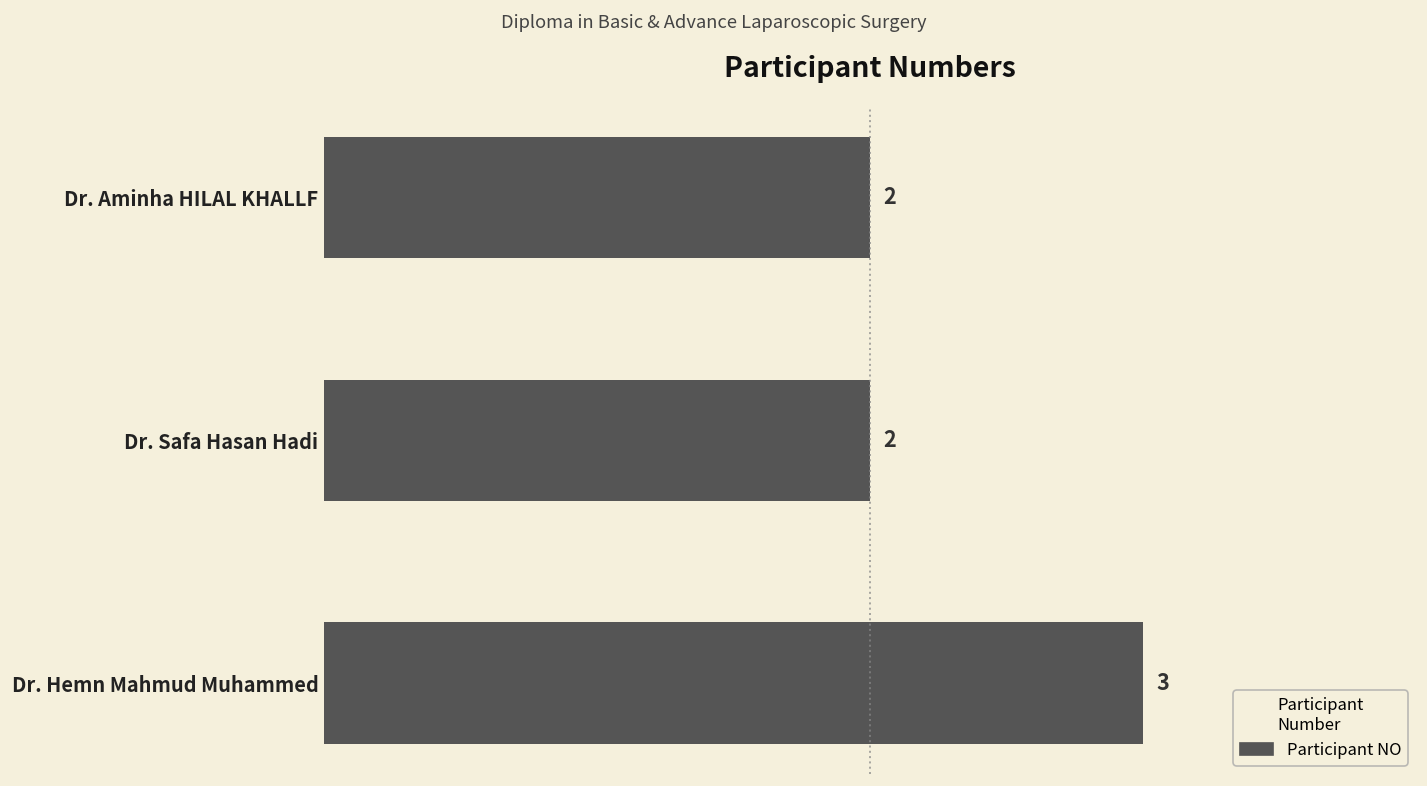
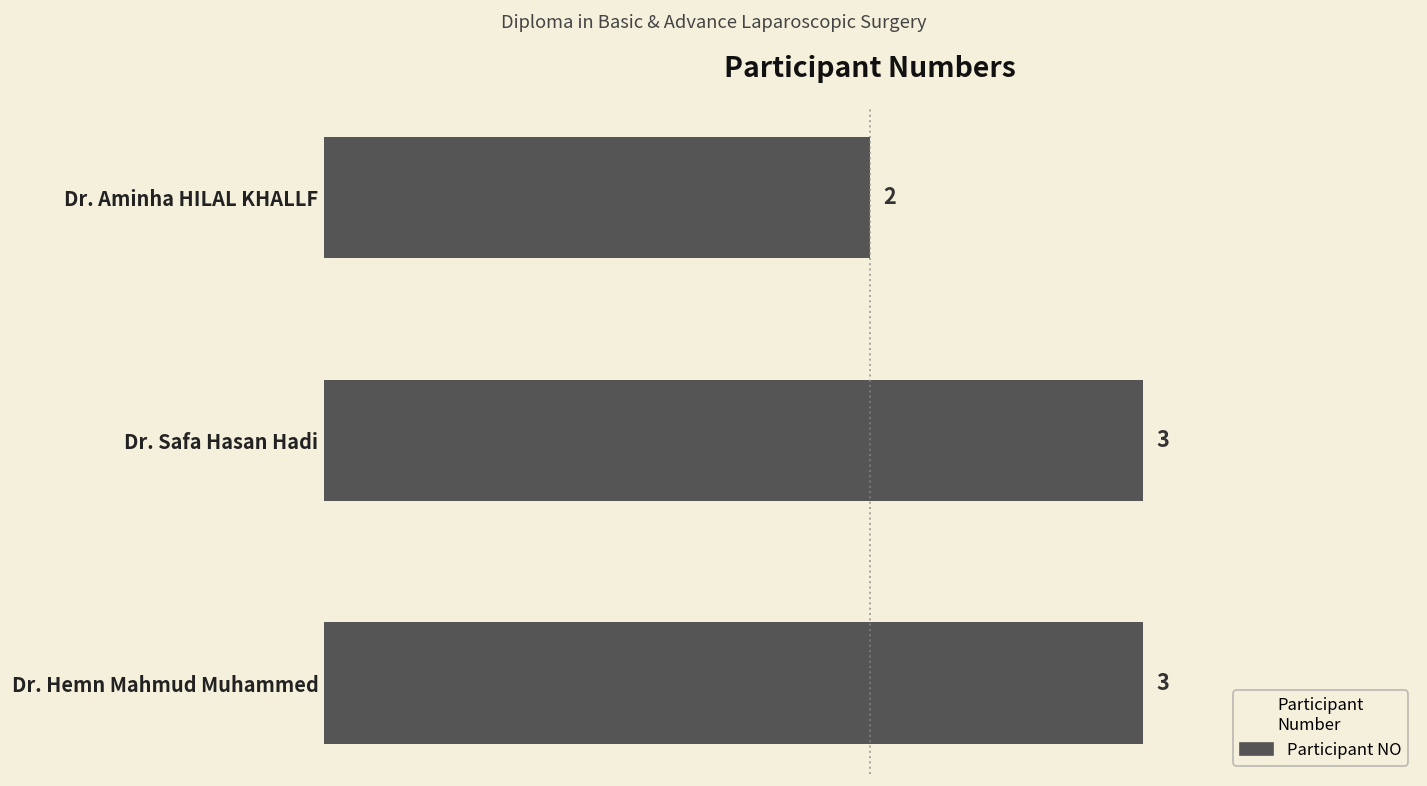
Dr. Safa Hasan Hadi: 2 -> 3
